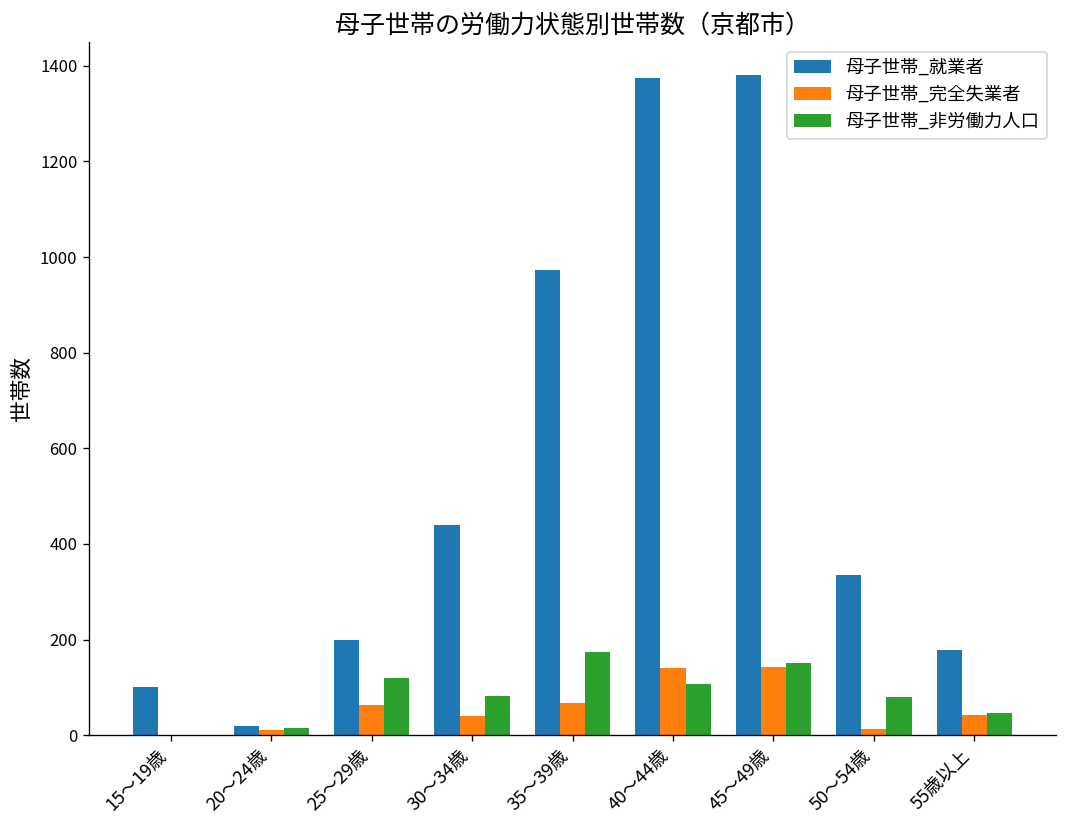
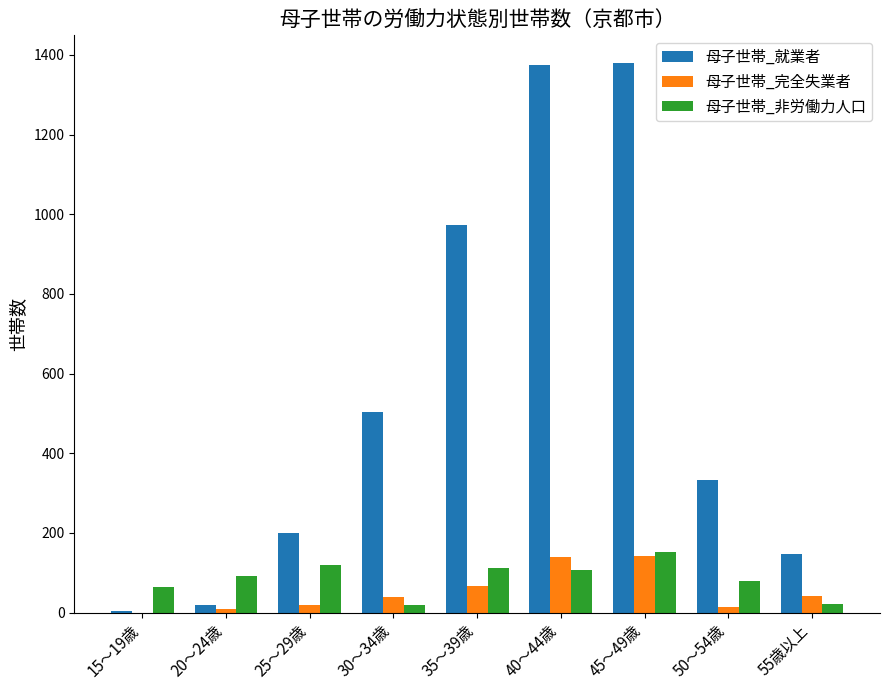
母子世帯_就業者, 15～19歳: 100 -> 0
母子世帯_非労働力人口, 15～19歳: 0 -> 70
母子世帯_非労働力人口, 20～24歳: 20 -> 90
母子世帯_完全失業者, 25～29歳: 60 -> 20
母子世帯_就業者, 30～34歳: 440 -> 500
母子世帯_非労働力人口, 30～34歳: 80 -> 20
母子世帯_非労働力人口, 35～39歳: 170 -> 110
母子世帯_就業者, 55歳以上: 180 -> 150
母子世帯_非労働力人口, 55歳以上: 50 -> 20
